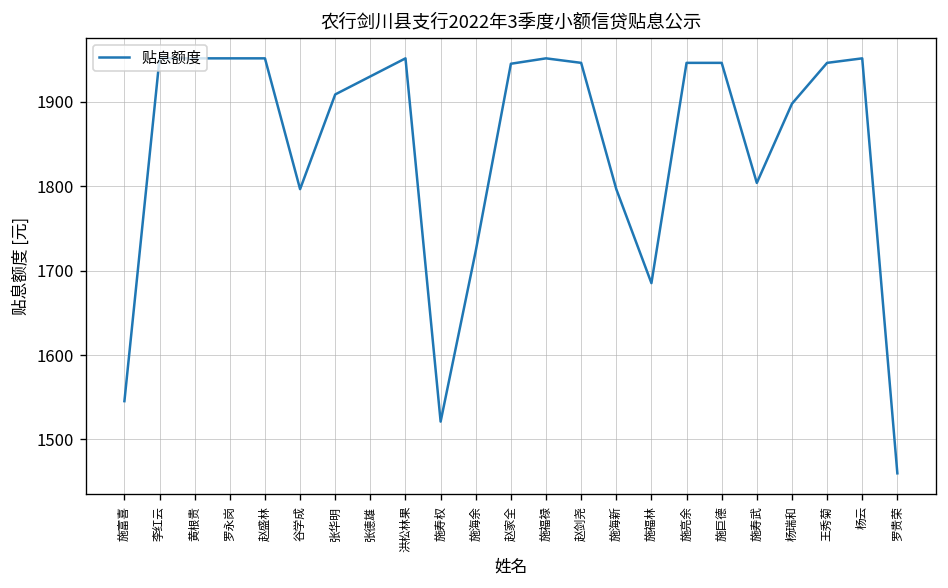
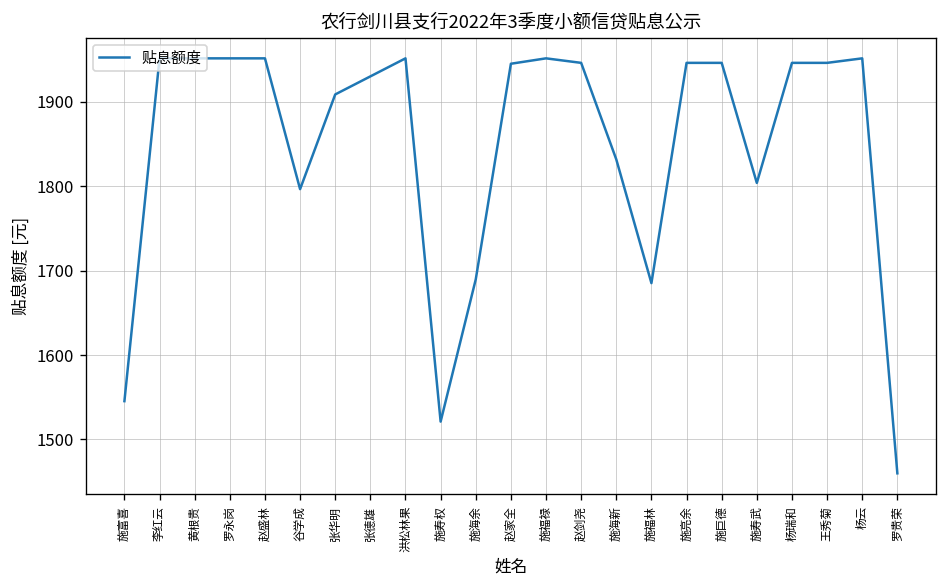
施海余: 1720 -> 1690
施海新: 1800 -> 1830
杨瑞和: 1900 -> 1950
